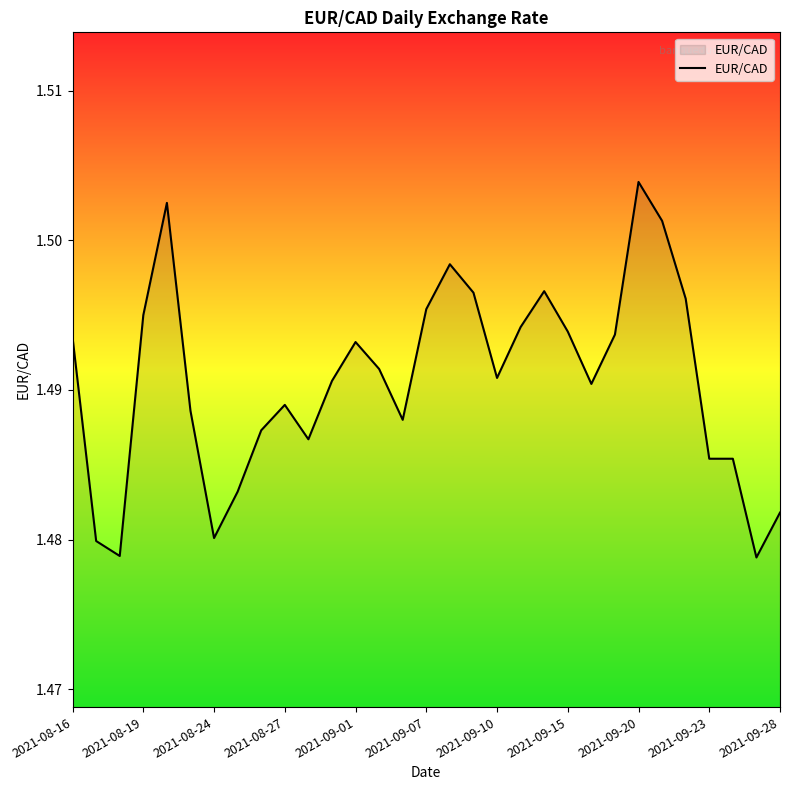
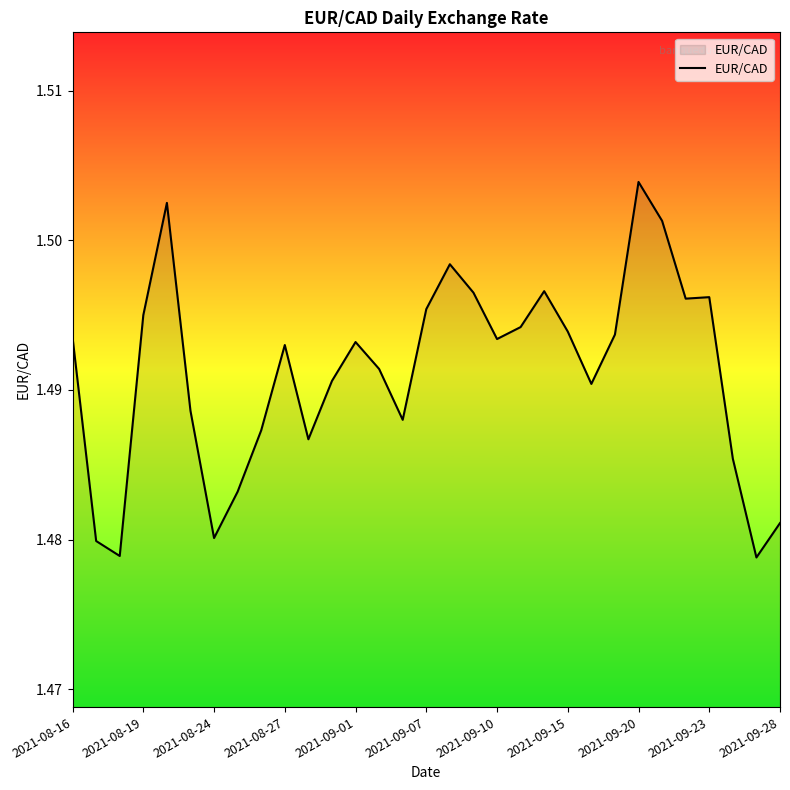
2021-08-27: 1.489 -> 1.493
2021-09-10: 1.4908 -> 1.4934
2021-09-23: 1.4854 -> 1.4962
2021-09-28: 1.4818 -> 1.4811
